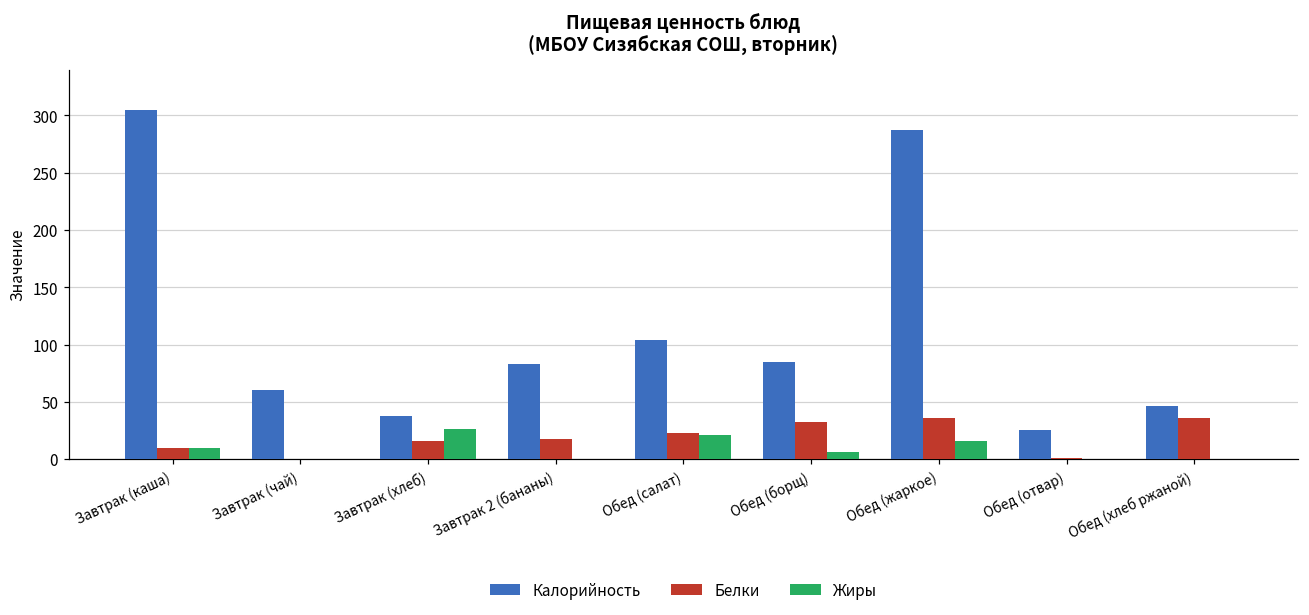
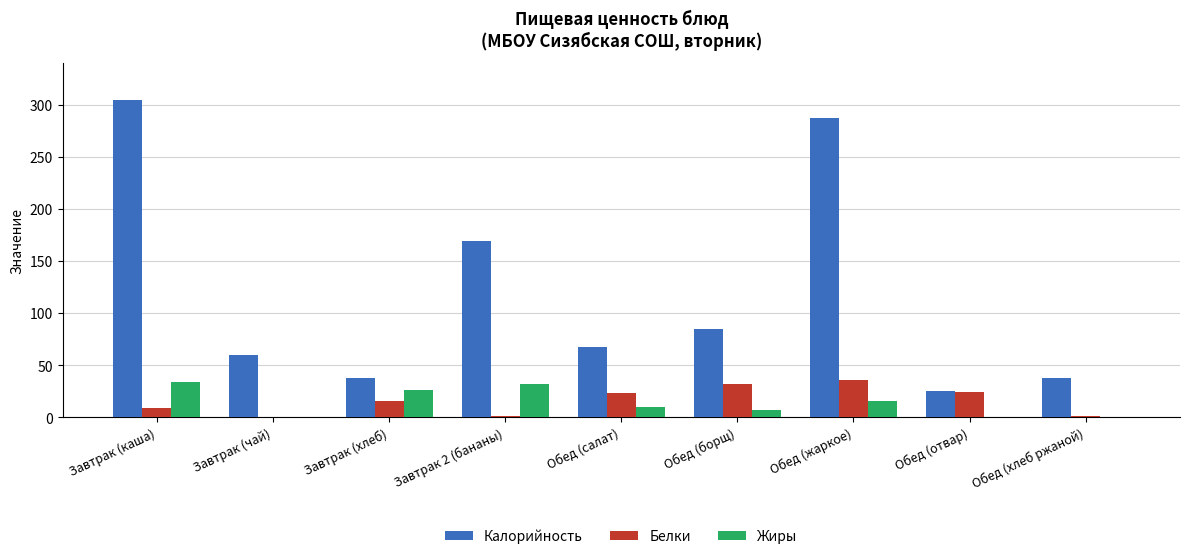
Жиры, Завтрак (каша): 10 -> 34
Калорийность, Завтрак 2 (бананы): 83 -> 170
Белки, Завтрак 2 (бананы): 18 -> 1
Жиры, Завтрак 2 (бананы): 0 -> 32
Калорийность, Обед (салат): 104 -> 67
Жиры, Обед (салат): 21 -> 10
Белки, Обед (отвар): 1 -> 25
Калорийность, Обед (хлеб ржаной): 46 -> 38
Белки, Обед (хлеб ржаной): 36 -> 2
